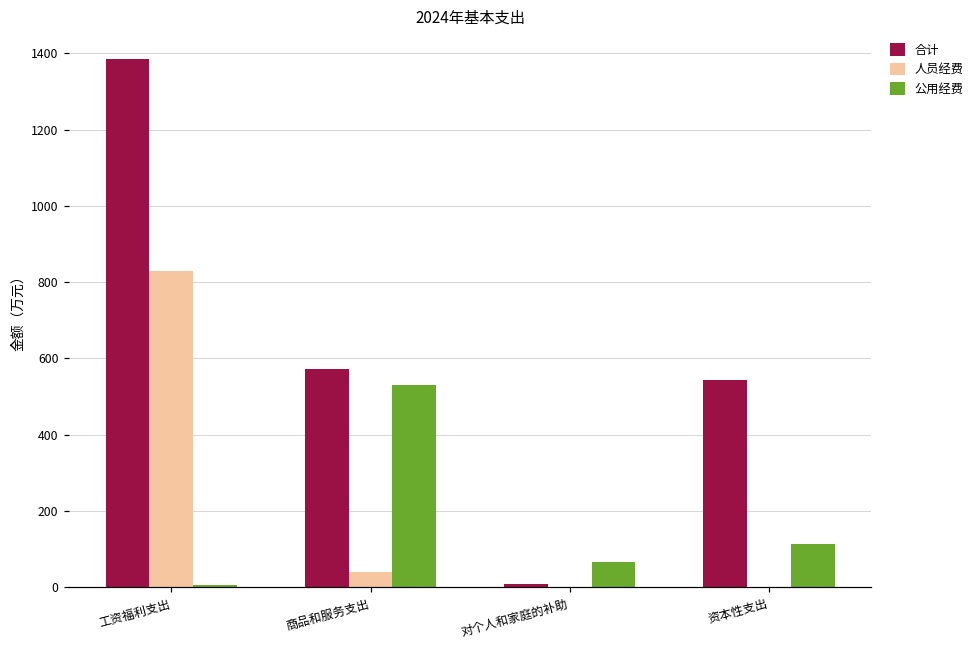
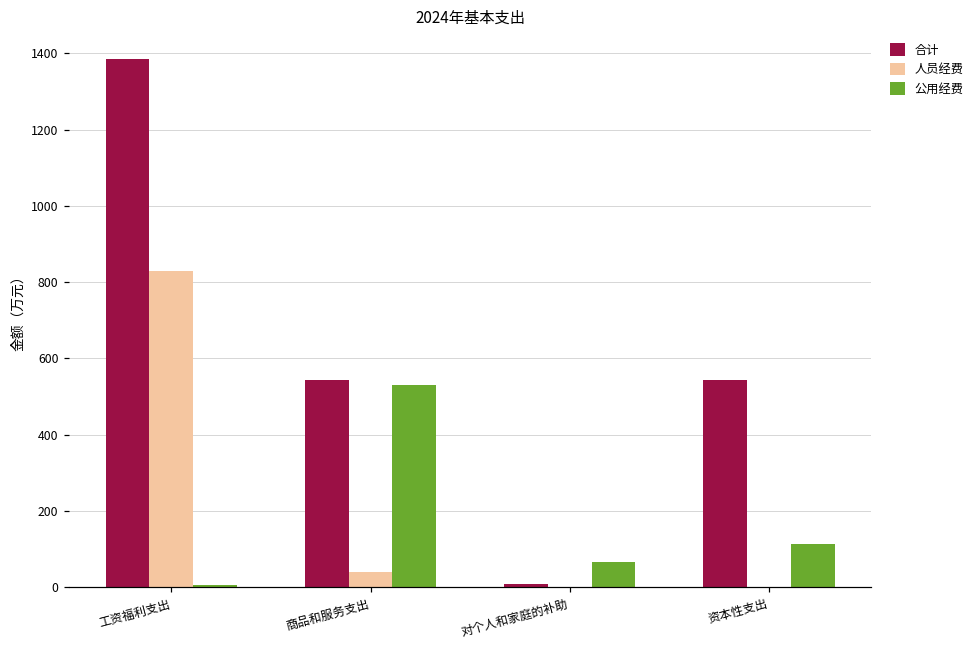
合计, 商品和服务支出: 570 -> 540
